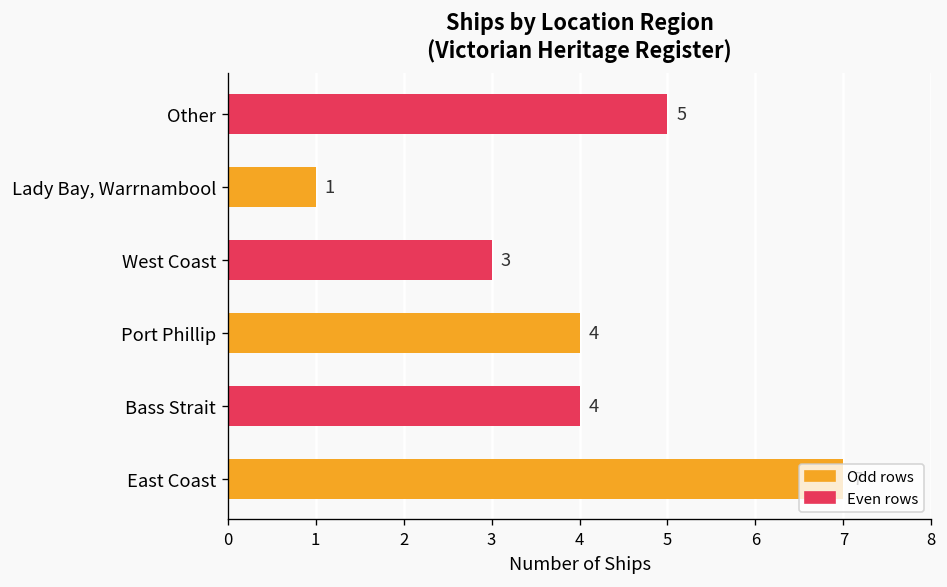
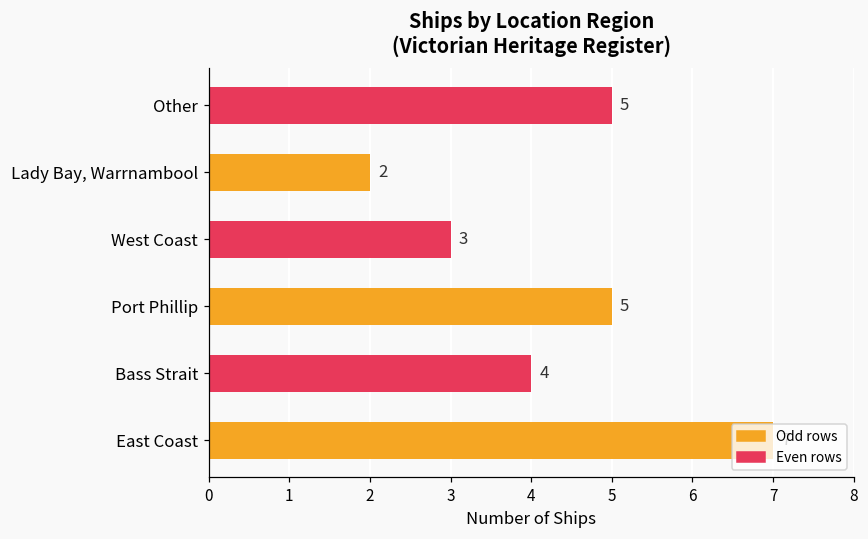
Lady Bay, Warrnambool: 1 -> 2
Port Phillip: 4 -> 5
